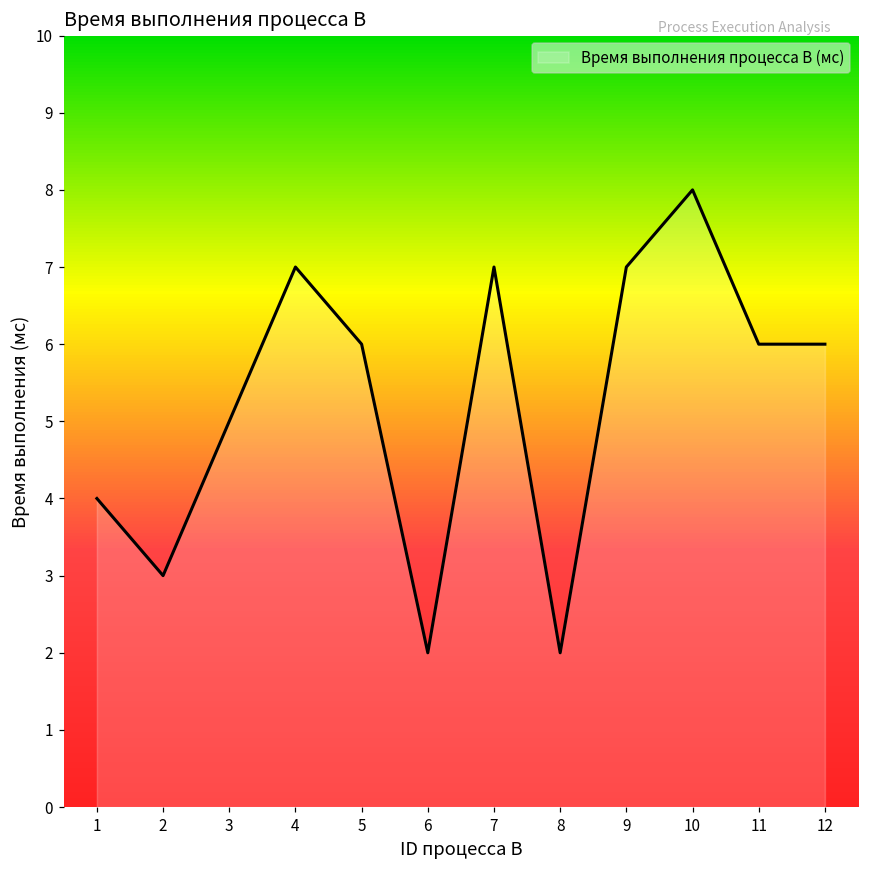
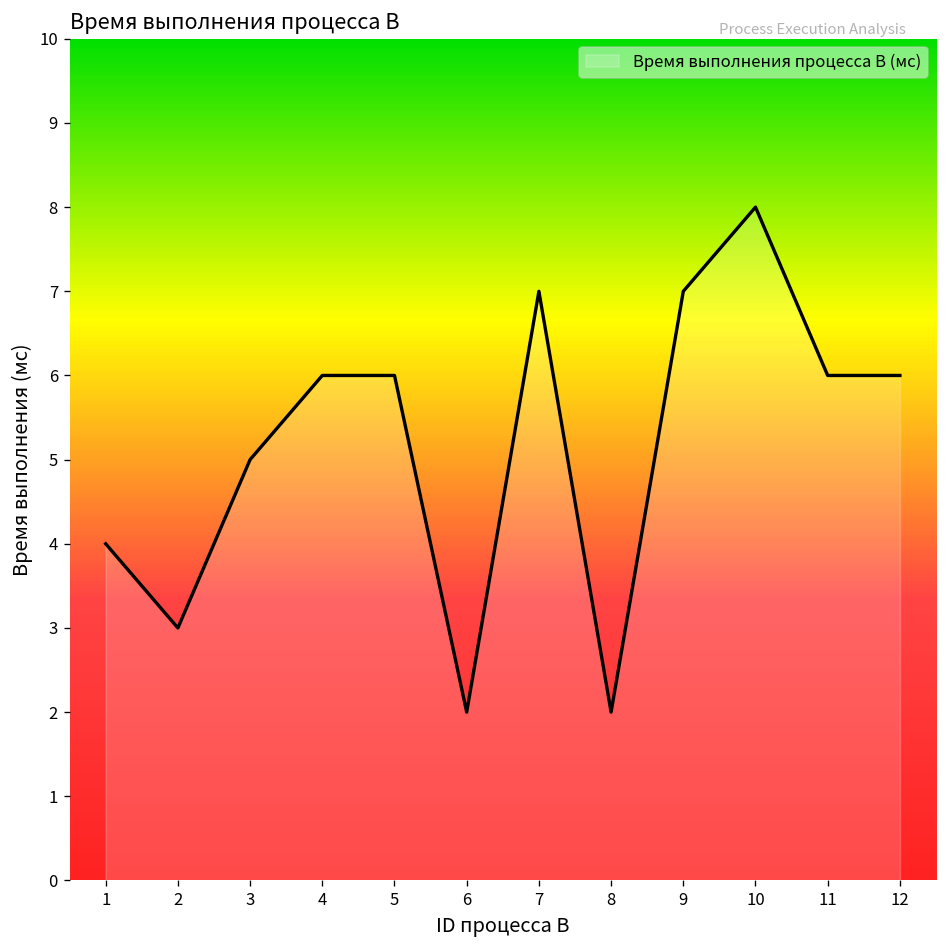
4: 7 -> 6
